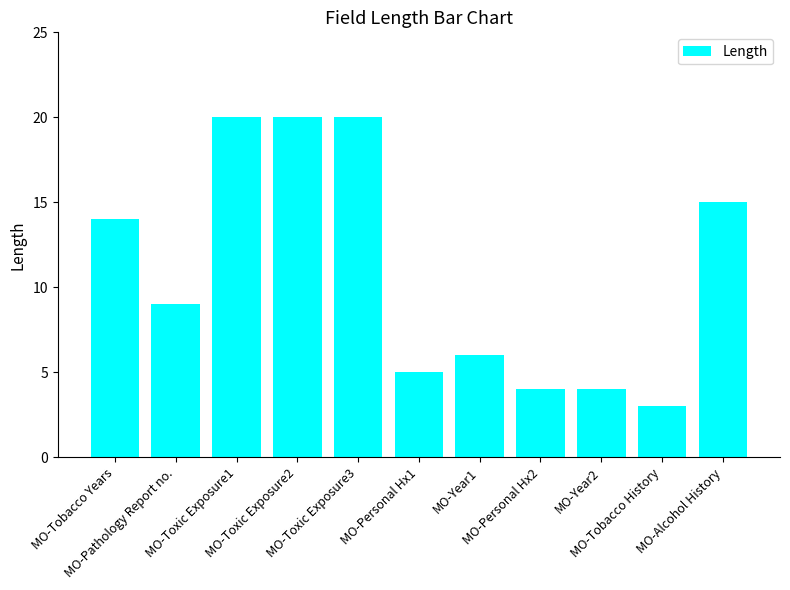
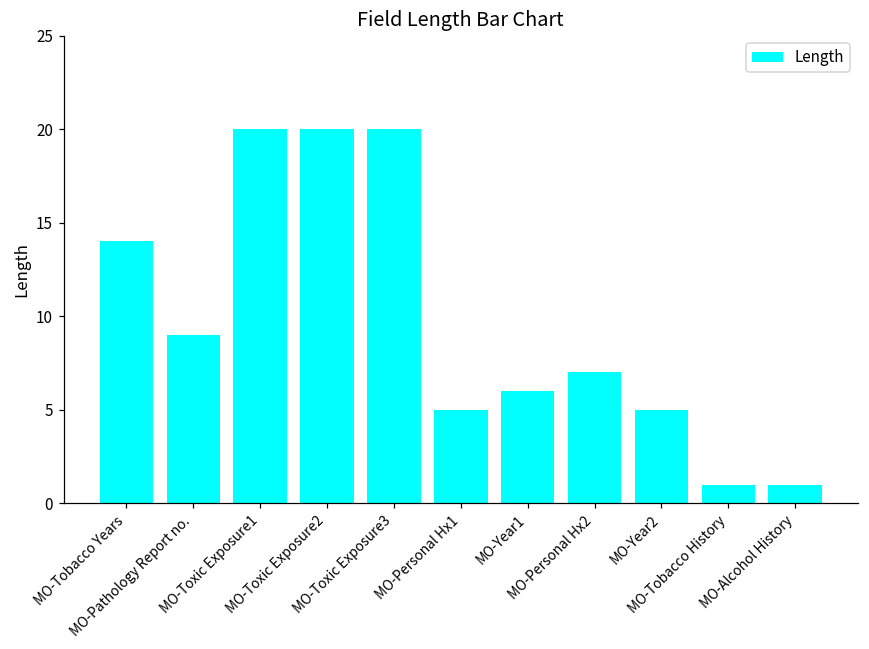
MO-Personal Hx2: 4 -> 7
MO-Year2: 4 -> 5
MO-Tobacco History: 3 -> 1
MO-Alcohol History: 15 -> 1
